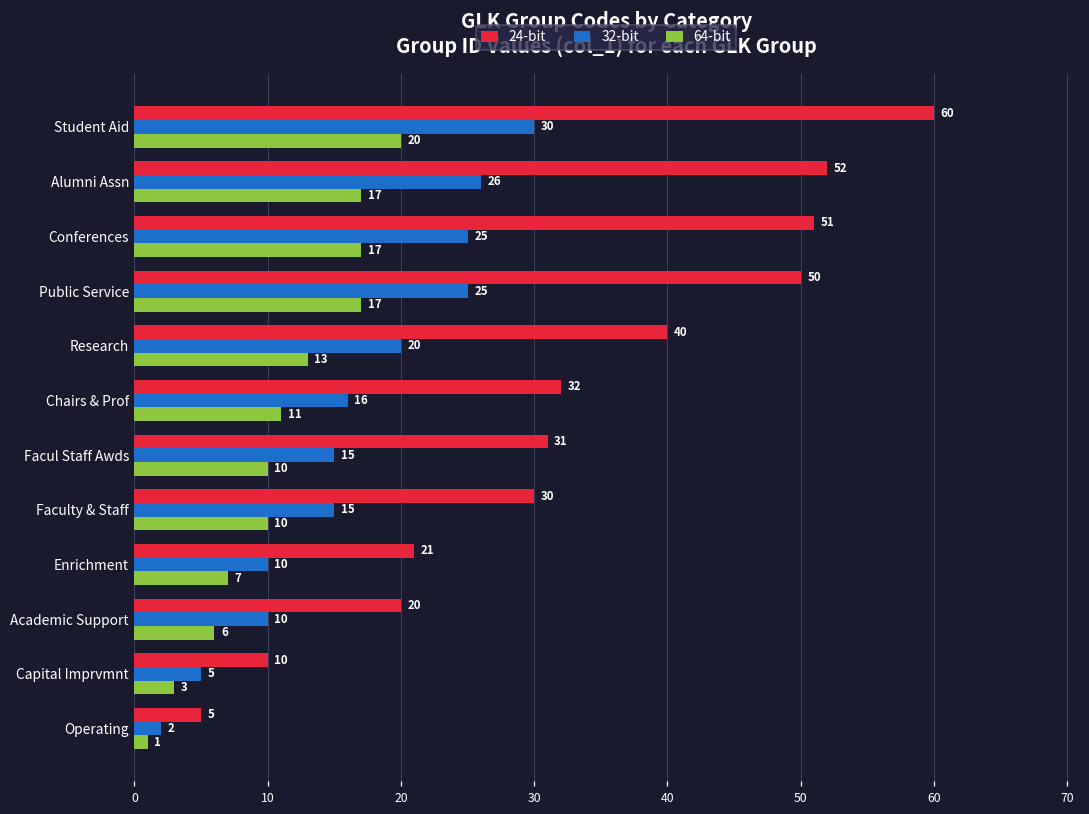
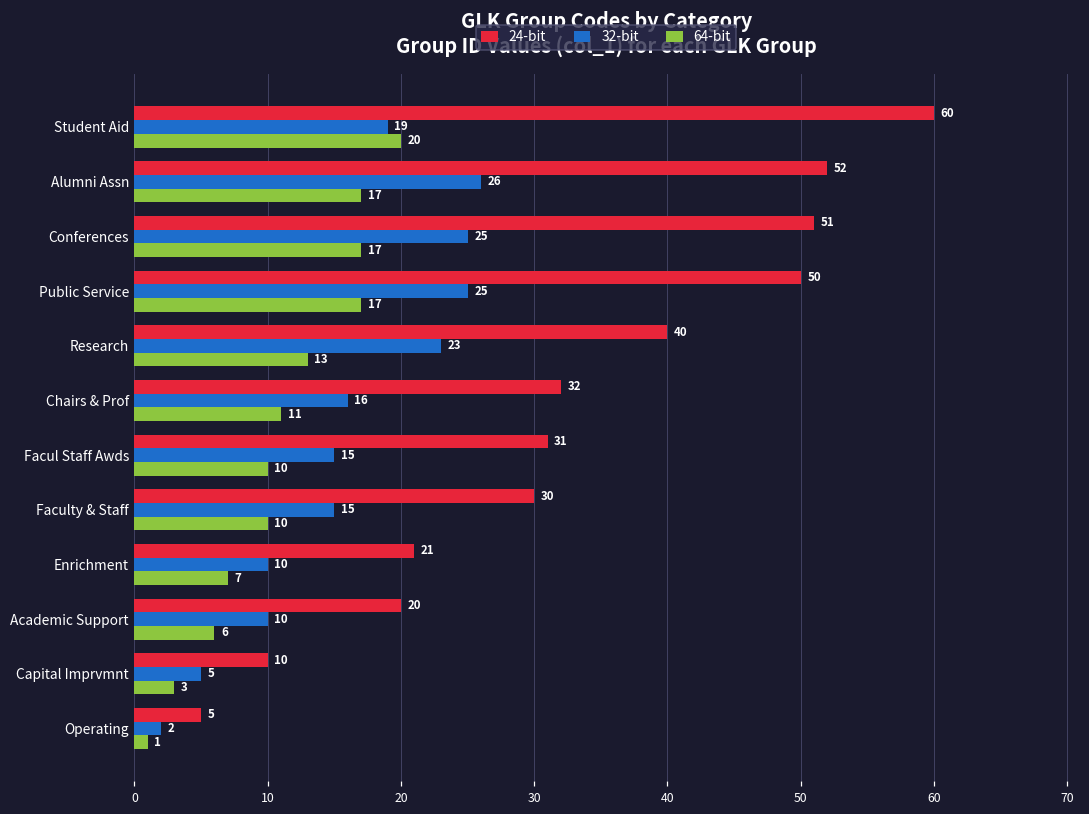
32-bit, Student Aid: 30 -> 19
32-bit, Research: 20 -> 23
